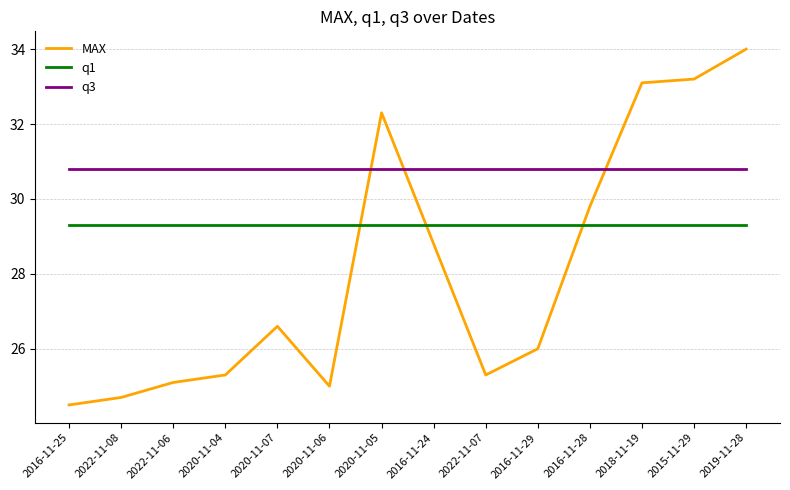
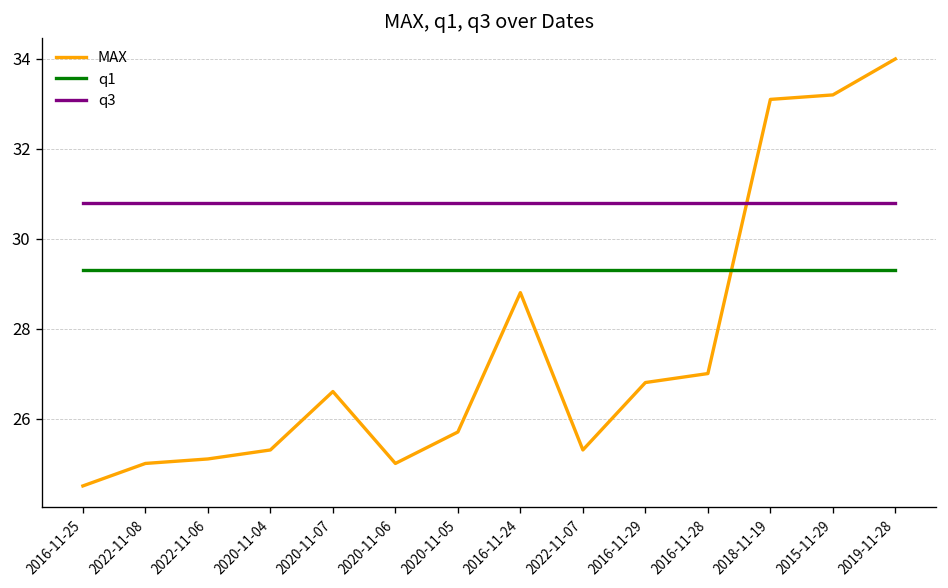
MAX, 2022-11-08: 24.7 -> 25.0
MAX, 2020-11-05: 32.3 -> 25.7
MAX, 2016-11-29: 26.0 -> 26.8
MAX, 2016-11-28: 29.8 -> 27.0
